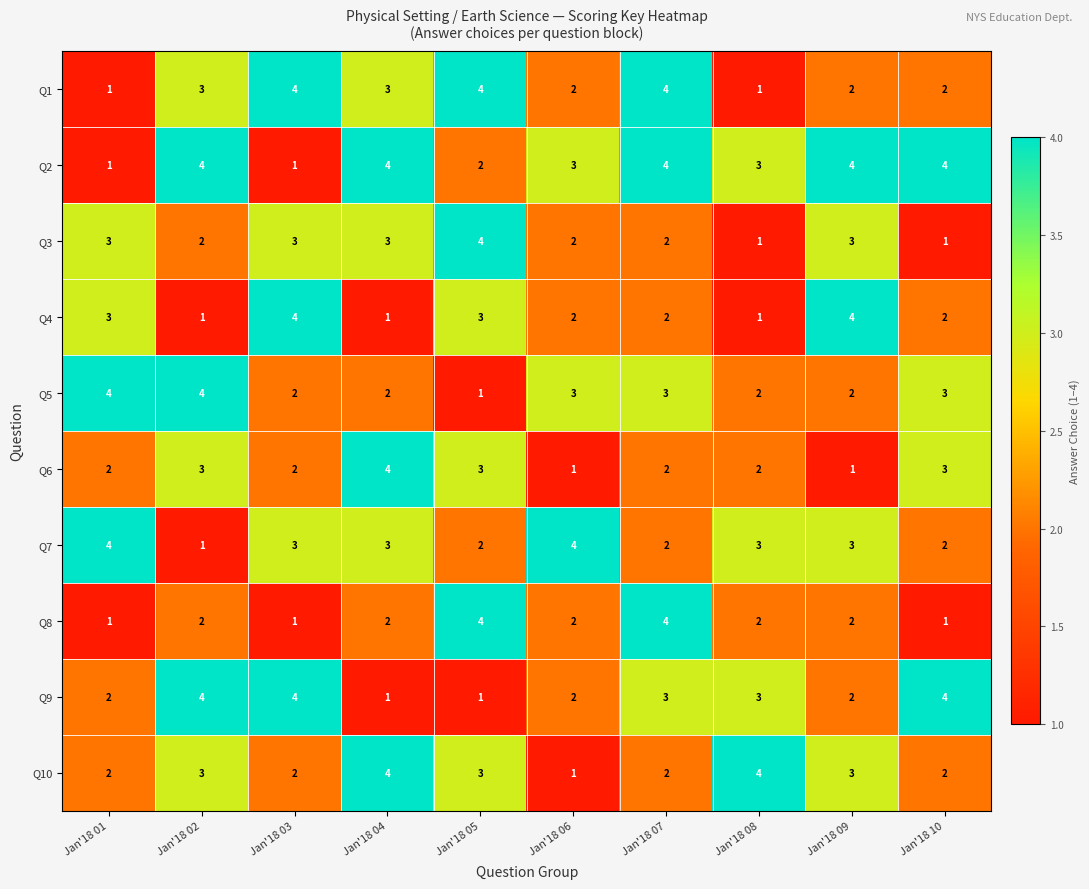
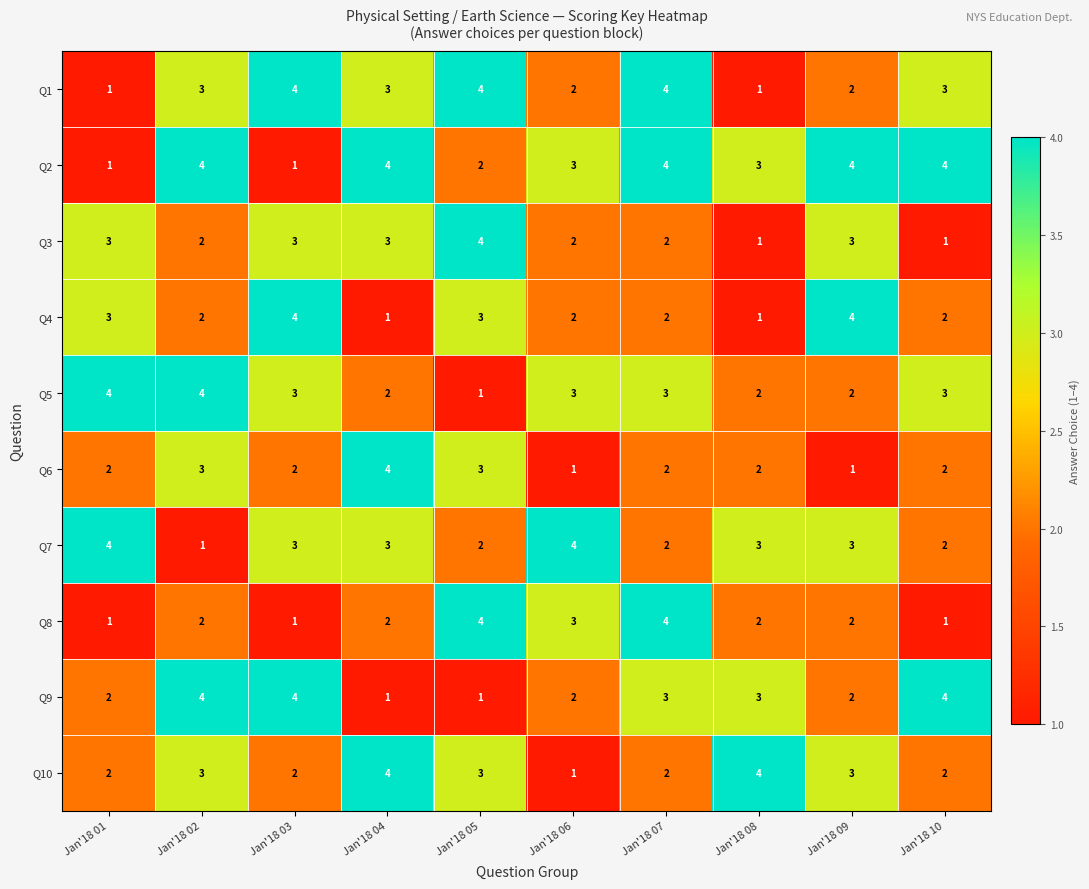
Q1, Jan'18 10: 2 -> 3
Q4, Jan'18 02: 1 -> 2
Q5, Jan'18 03: 2 -> 3
Q6, Jan'18 10: 3 -> 2
Q8, Jan'18 06: 2 -> 3
